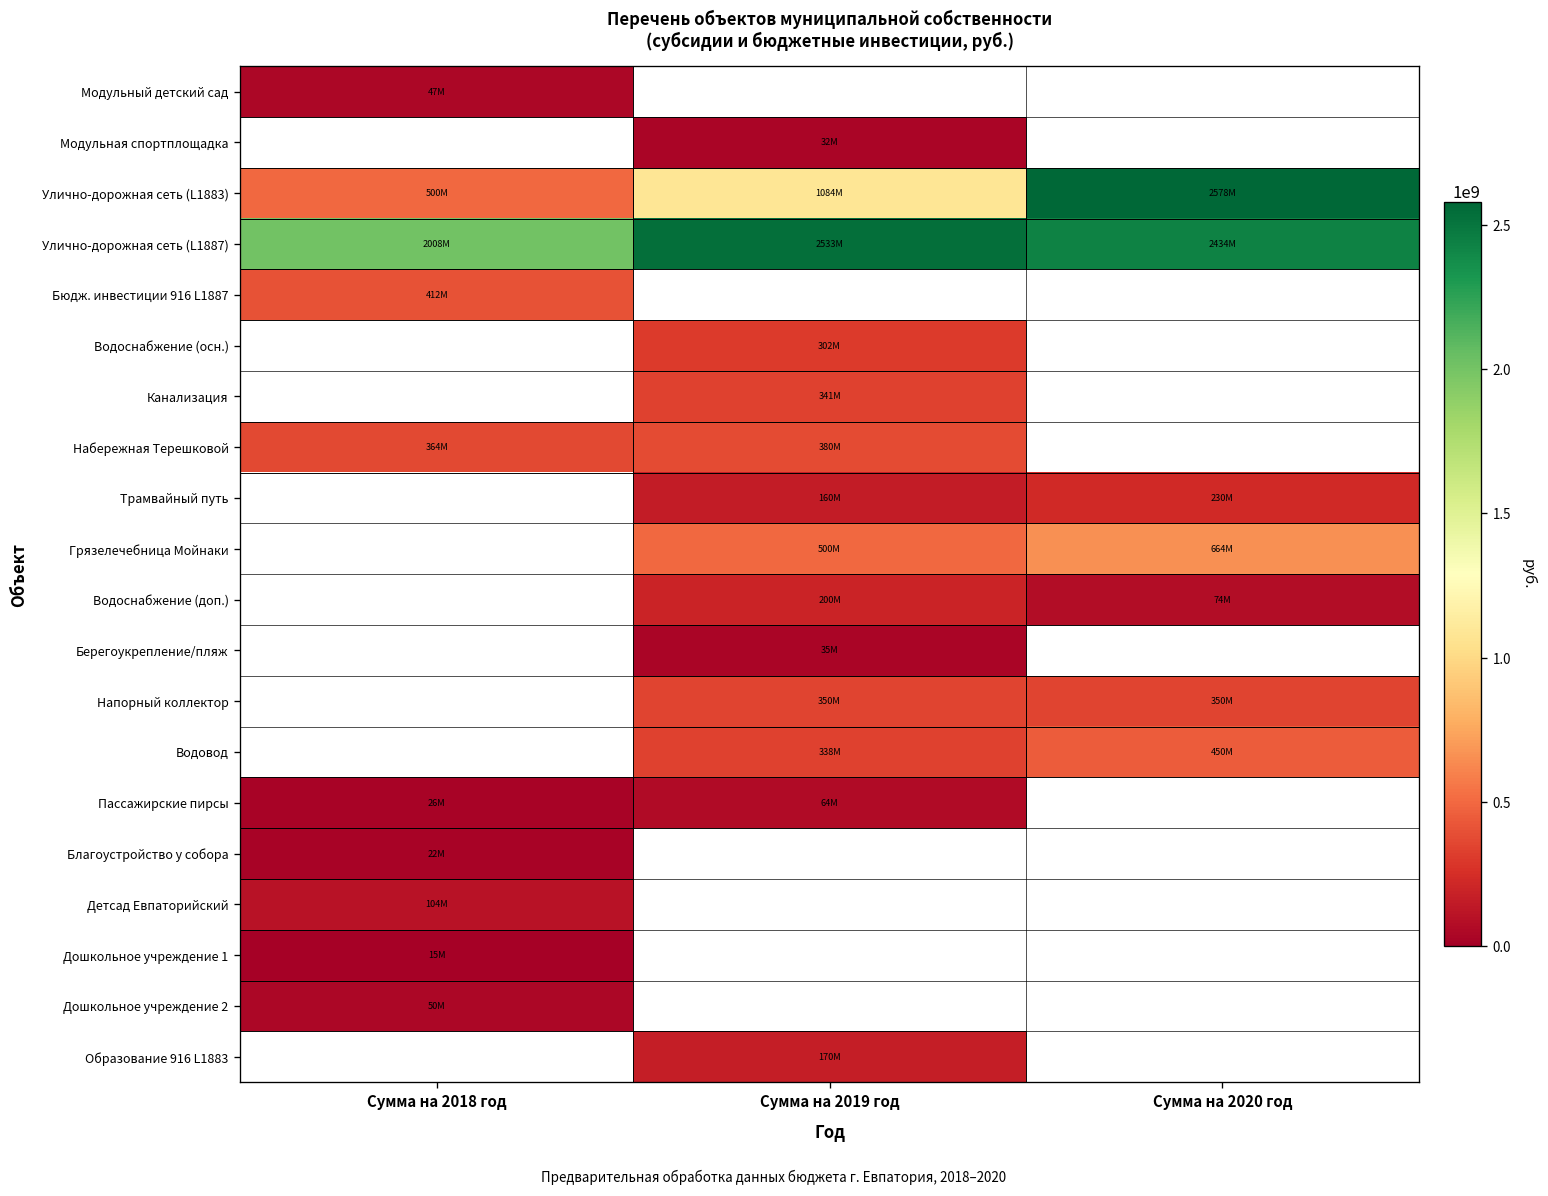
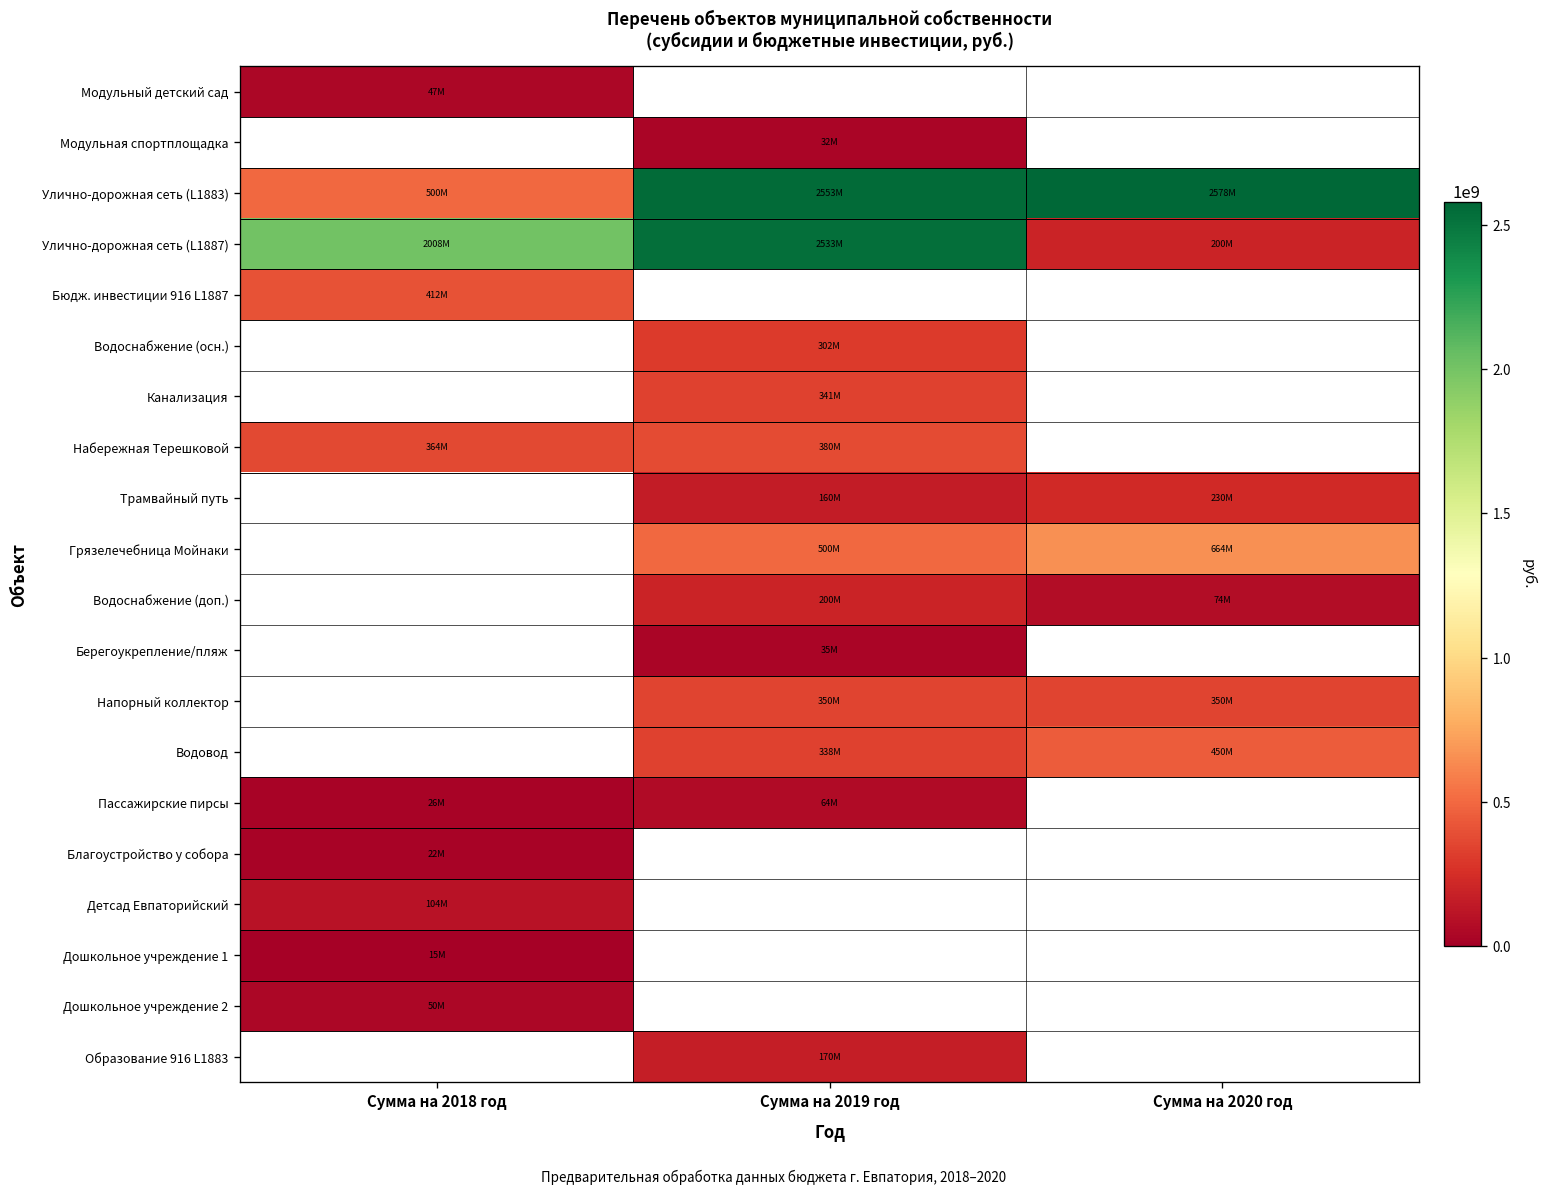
Улично-дорожная сеть (L1883), Сумма на 2019 год: 1084M -> 2553M
Улично-дорожная сеть (L1887), Сумма на 2020 год: 2434M -> 200M
